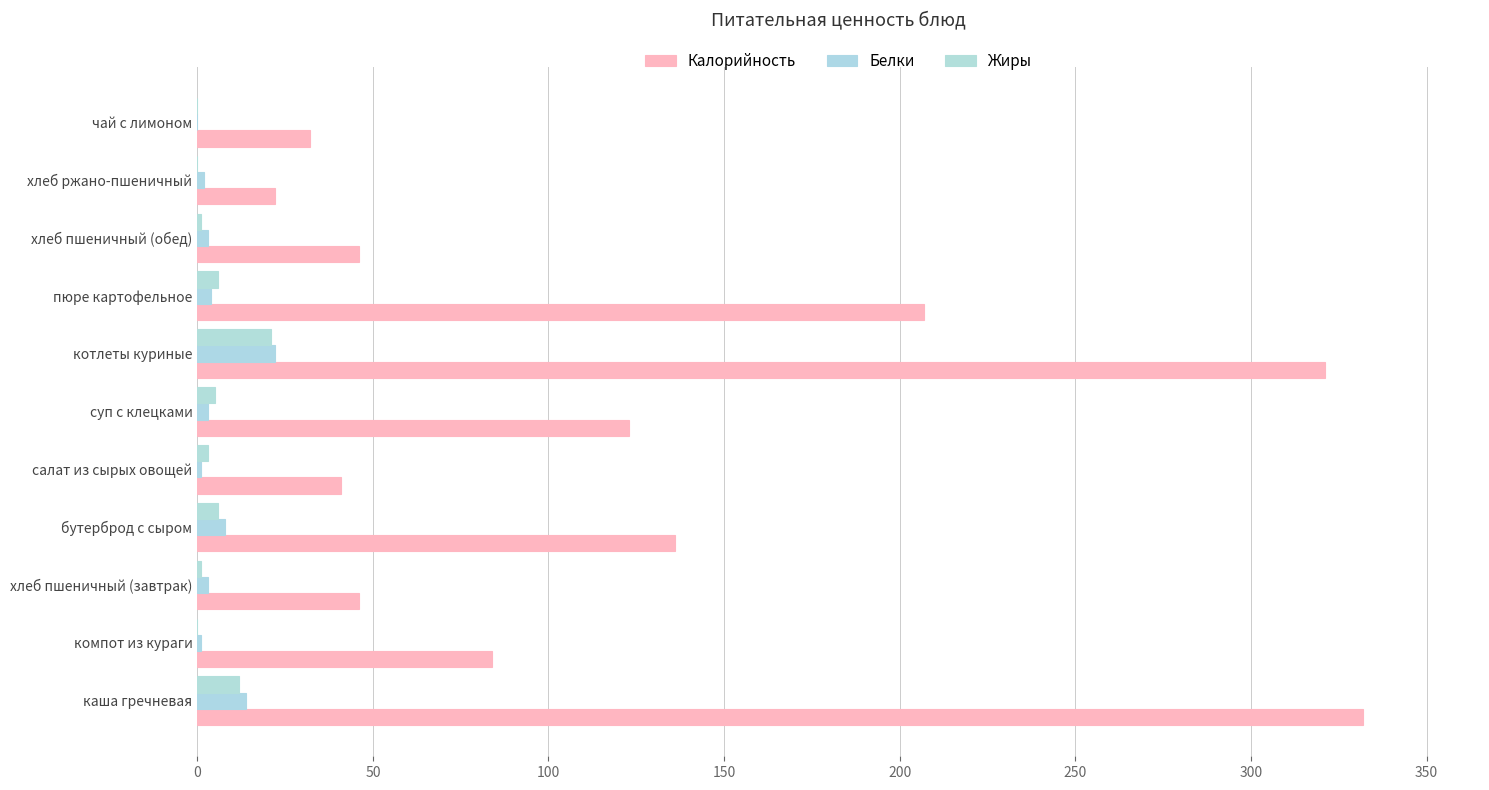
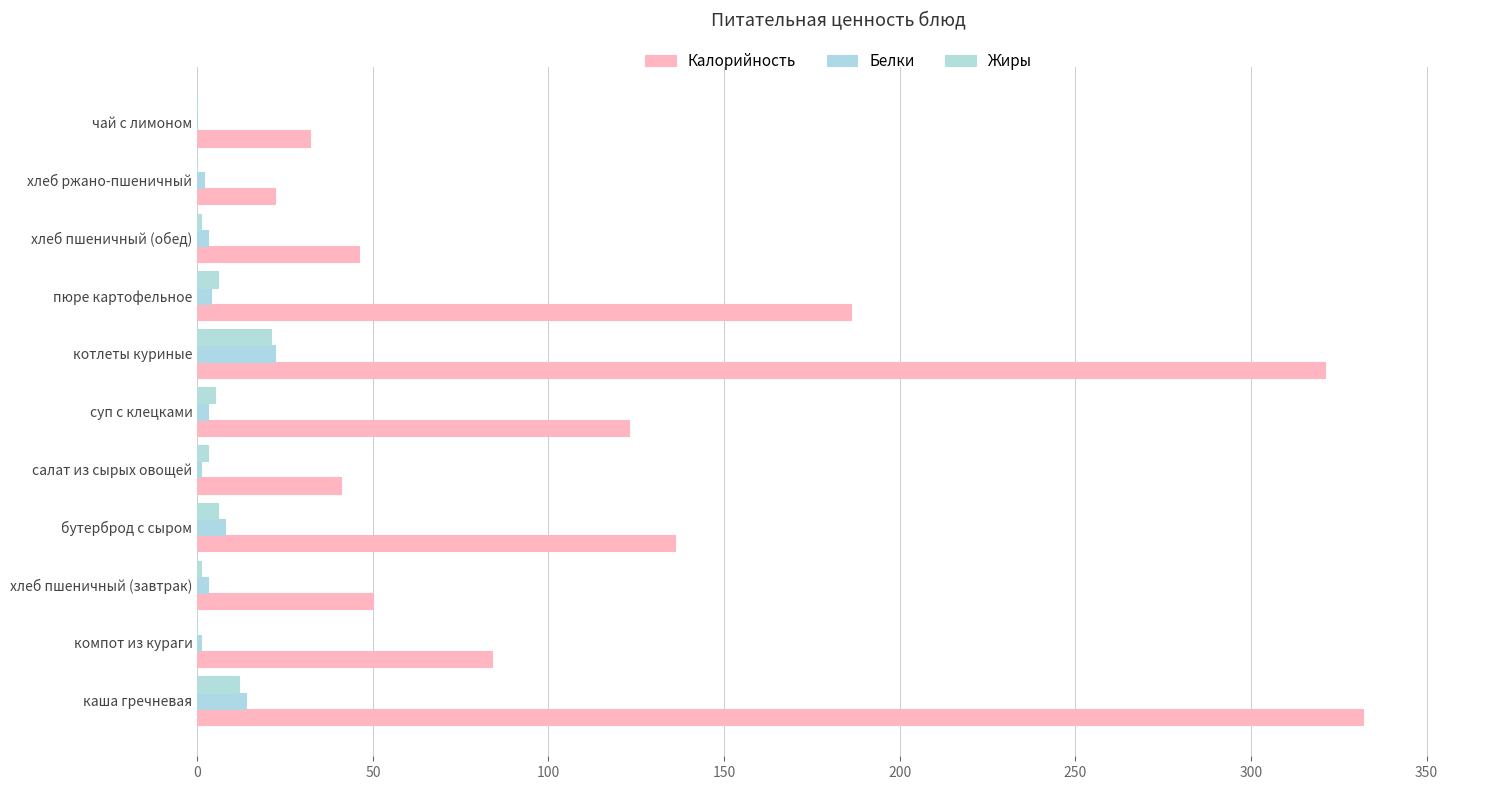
Калорийность, пюре картофельное: 207 -> 186
Калорийность, хлеб пшеничный (завтрак): 46 -> 50
